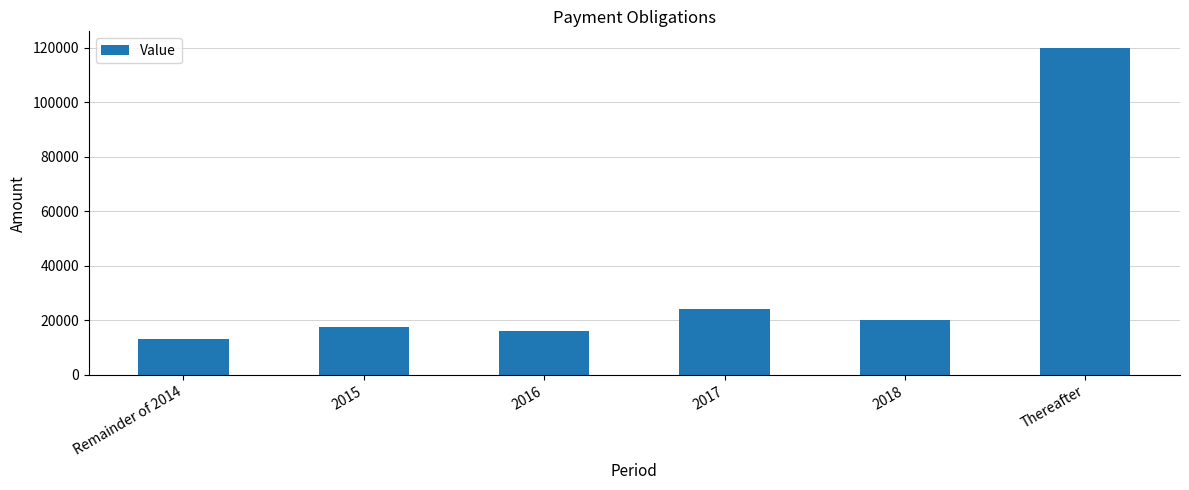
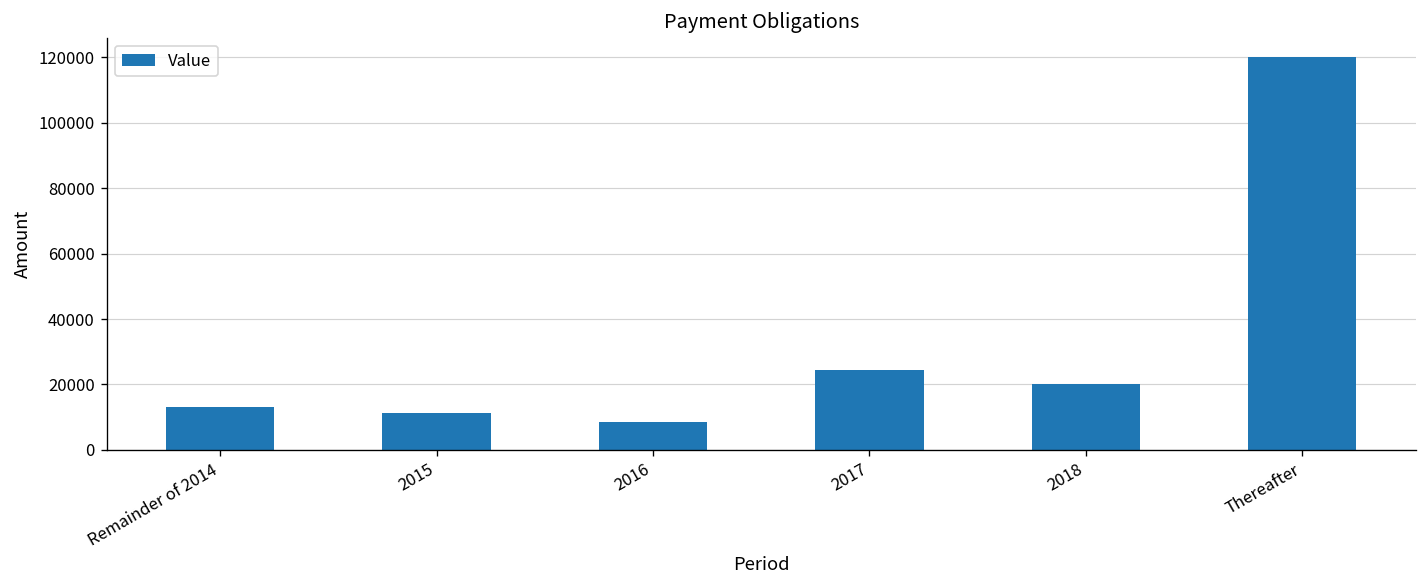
2015: 17000 -> 11000
2016: 16000 -> 8000
